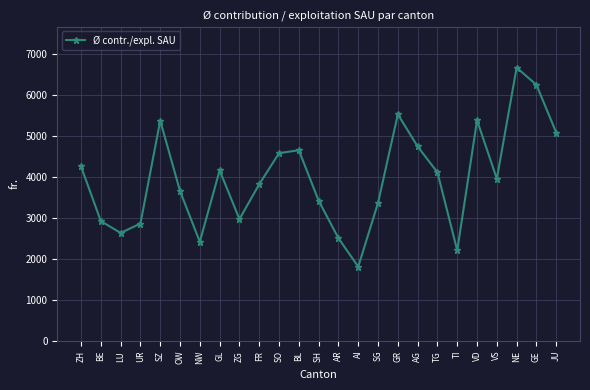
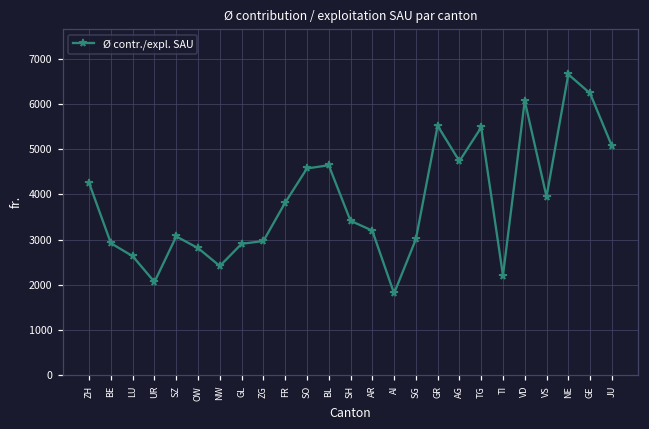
UR: 2900 -> 2100
SZ: 5400 -> 3100
OW: 3700 -> 2800
GL: 4200 -> 2900
AR: 2500 -> 3200
SG: 3400 -> 3000
TG: 4100 -> 5500
VD: 5400 -> 6100
